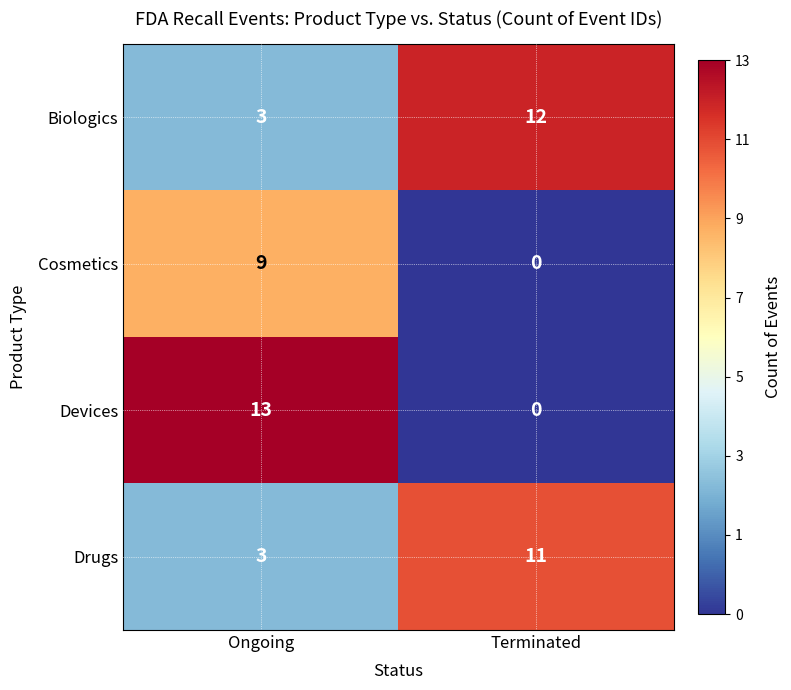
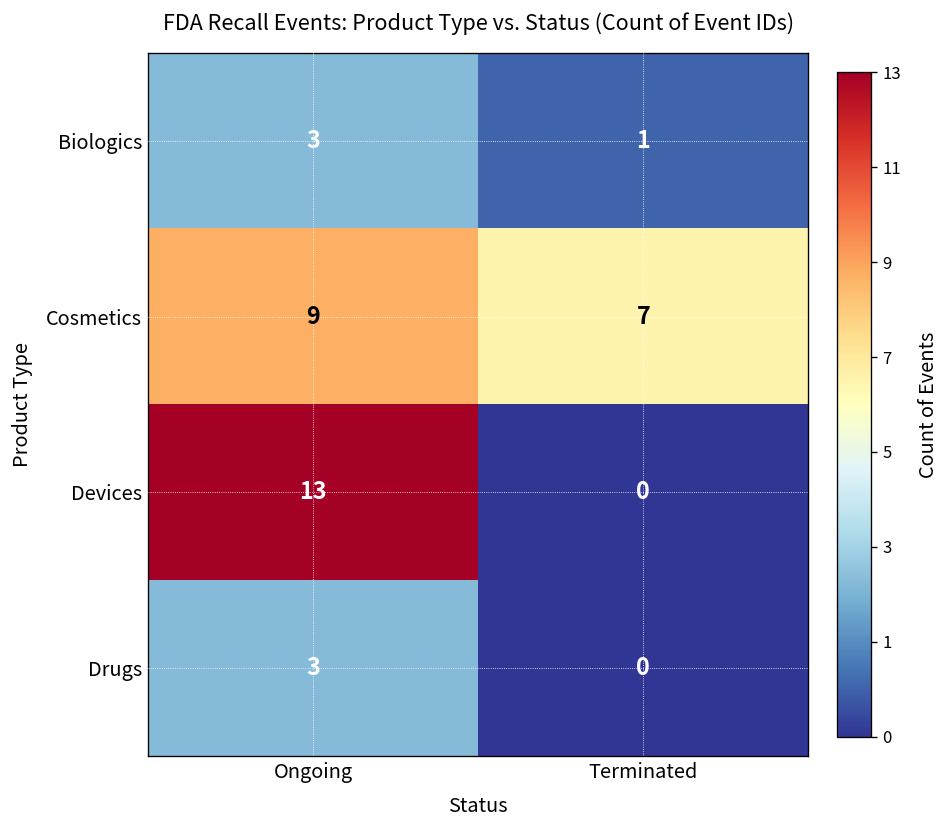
Biologics, Terminated: 12 -> 1
Cosmetics, Terminated: 0 -> 7
Drugs, Terminated: 11 -> 0
